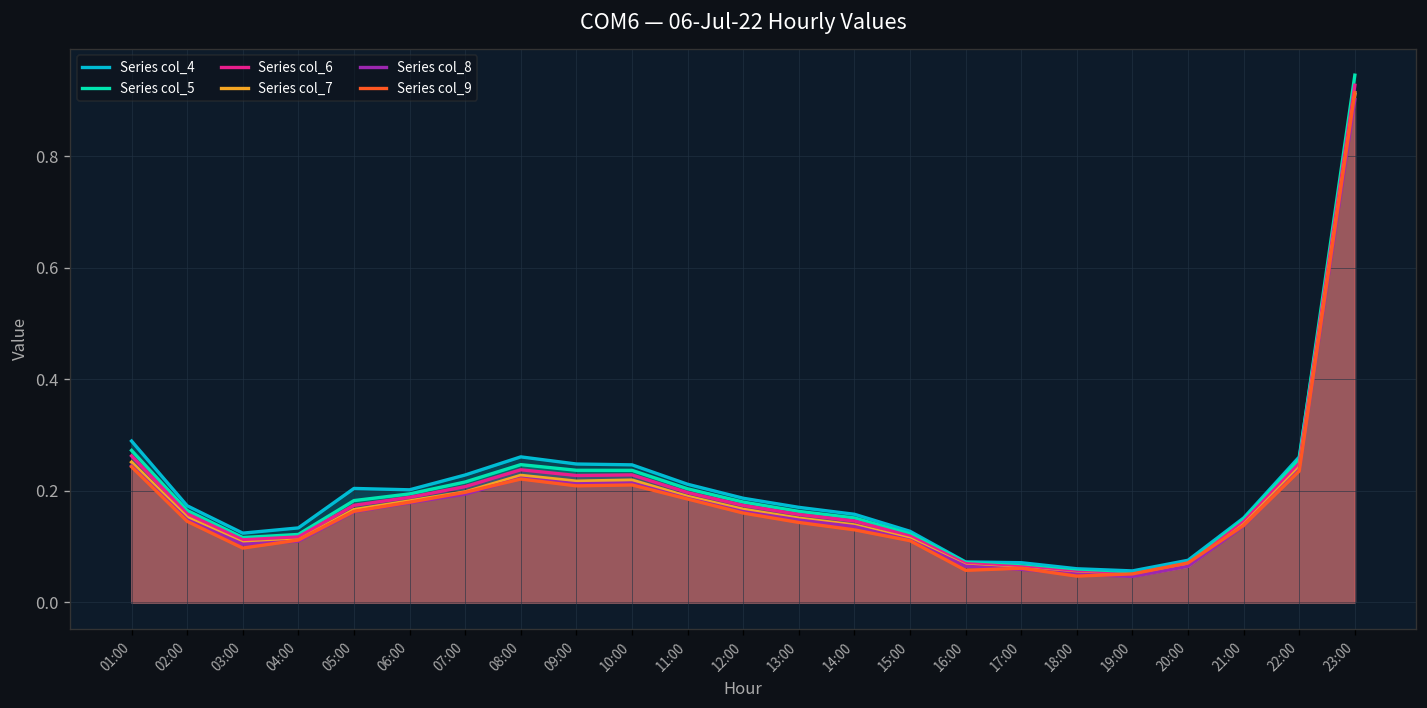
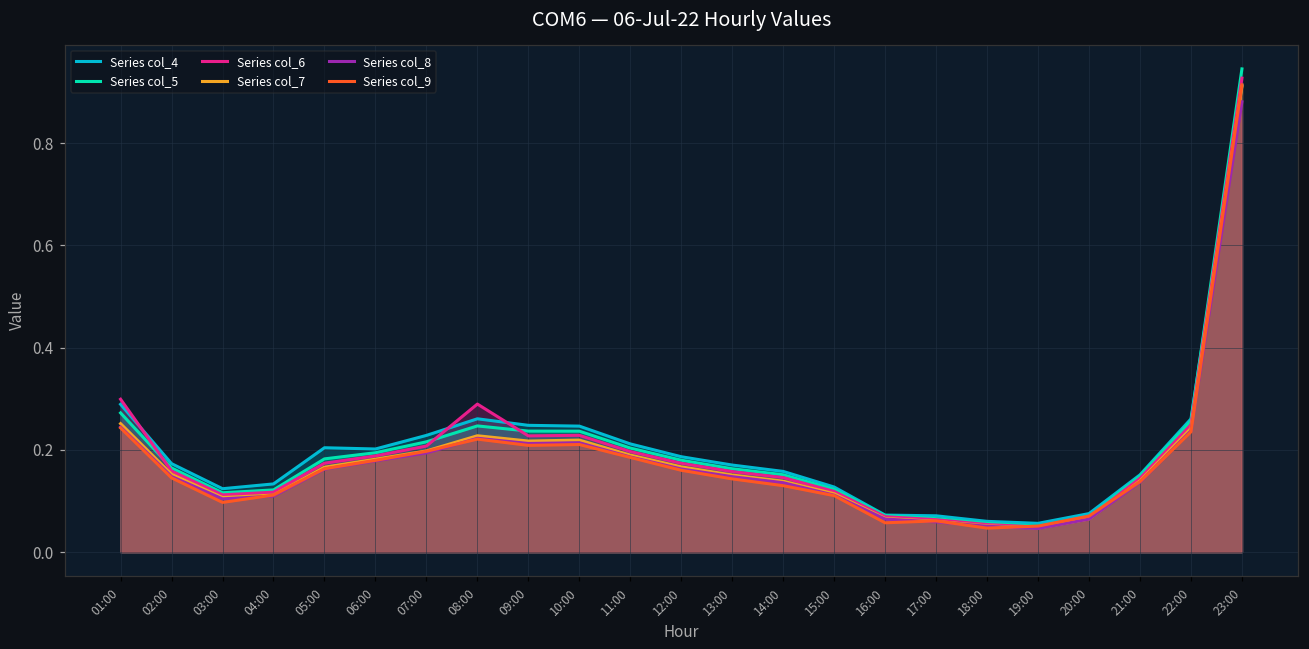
Series col_6, 01:00: 0.26 -> 0.30
Series col_6, 08:00: 0.24 -> 0.29
Series col_8, 23:00: 0.90 -> 0.88
